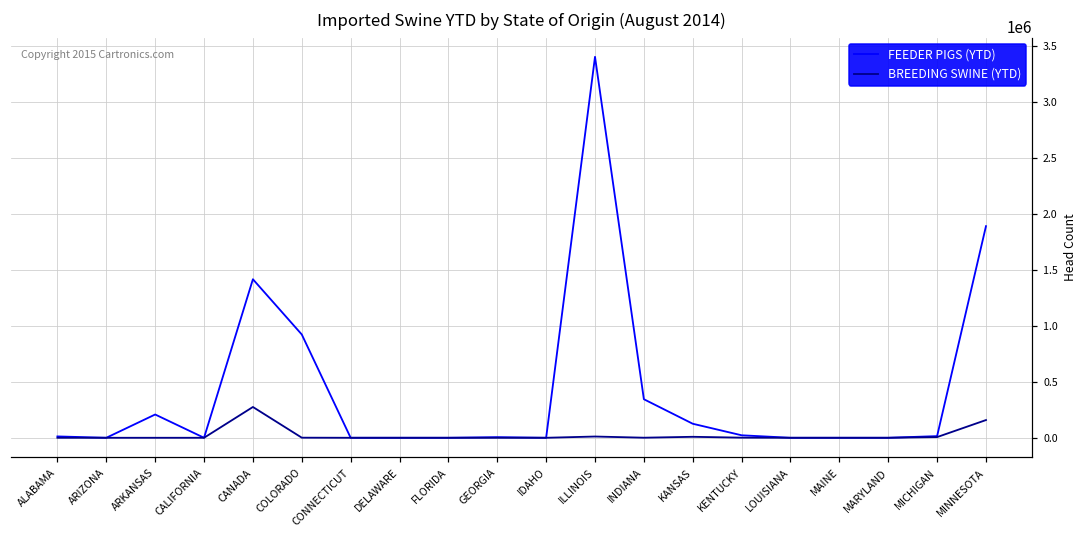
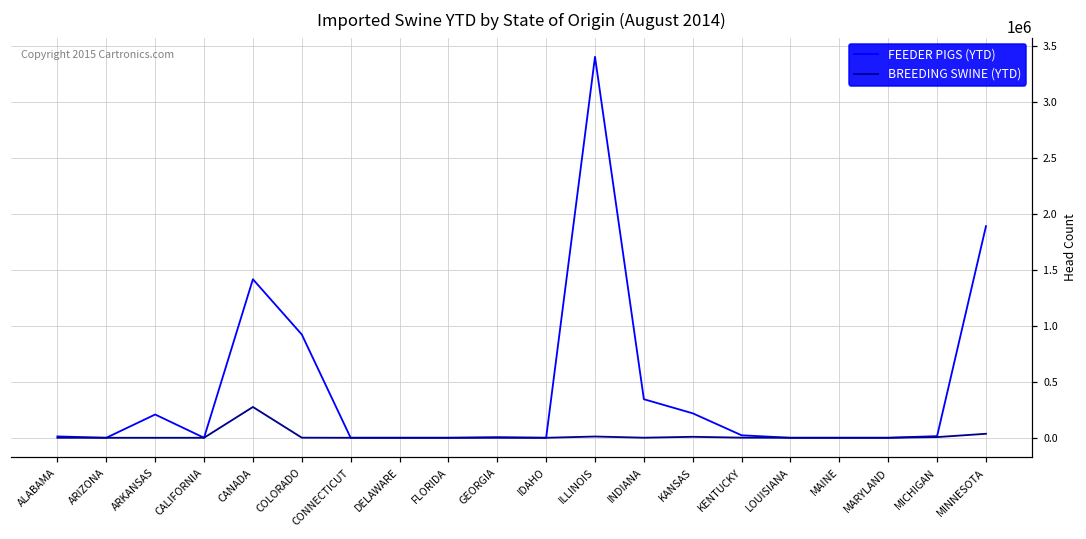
FEEDER PIGS (YTD), KANSAS: 130000 -> 220000
BREEDING SWINE (YTD), MINNESOTA: 160000 -> 40000
